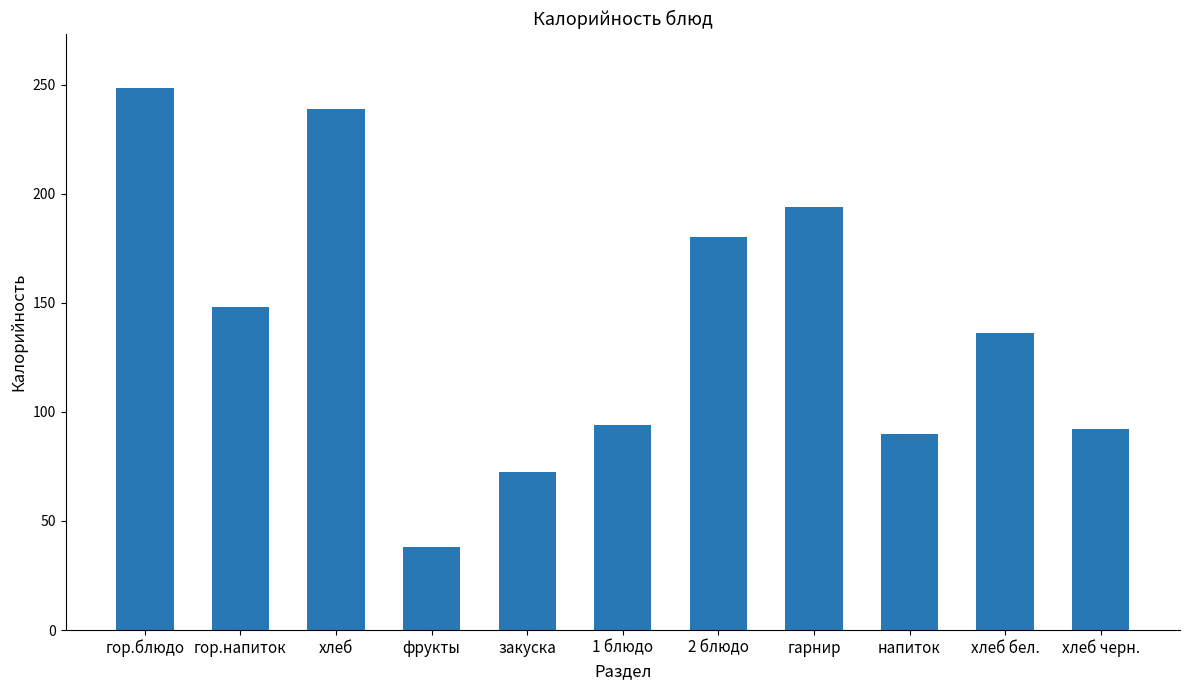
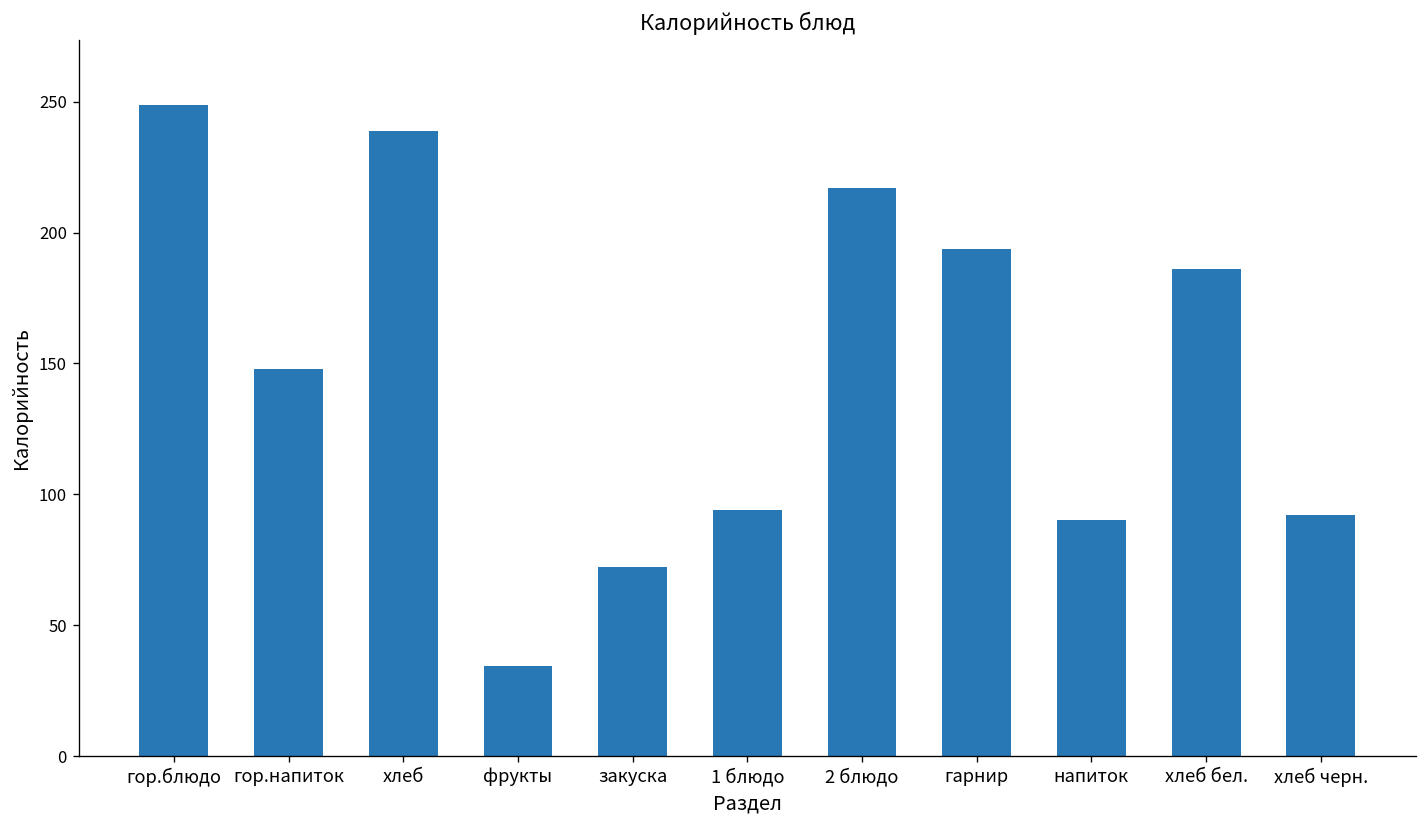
фрукты: 38 -> 34
2 блюдо: 180 -> 217
хлеб бел.: 136 -> 186
